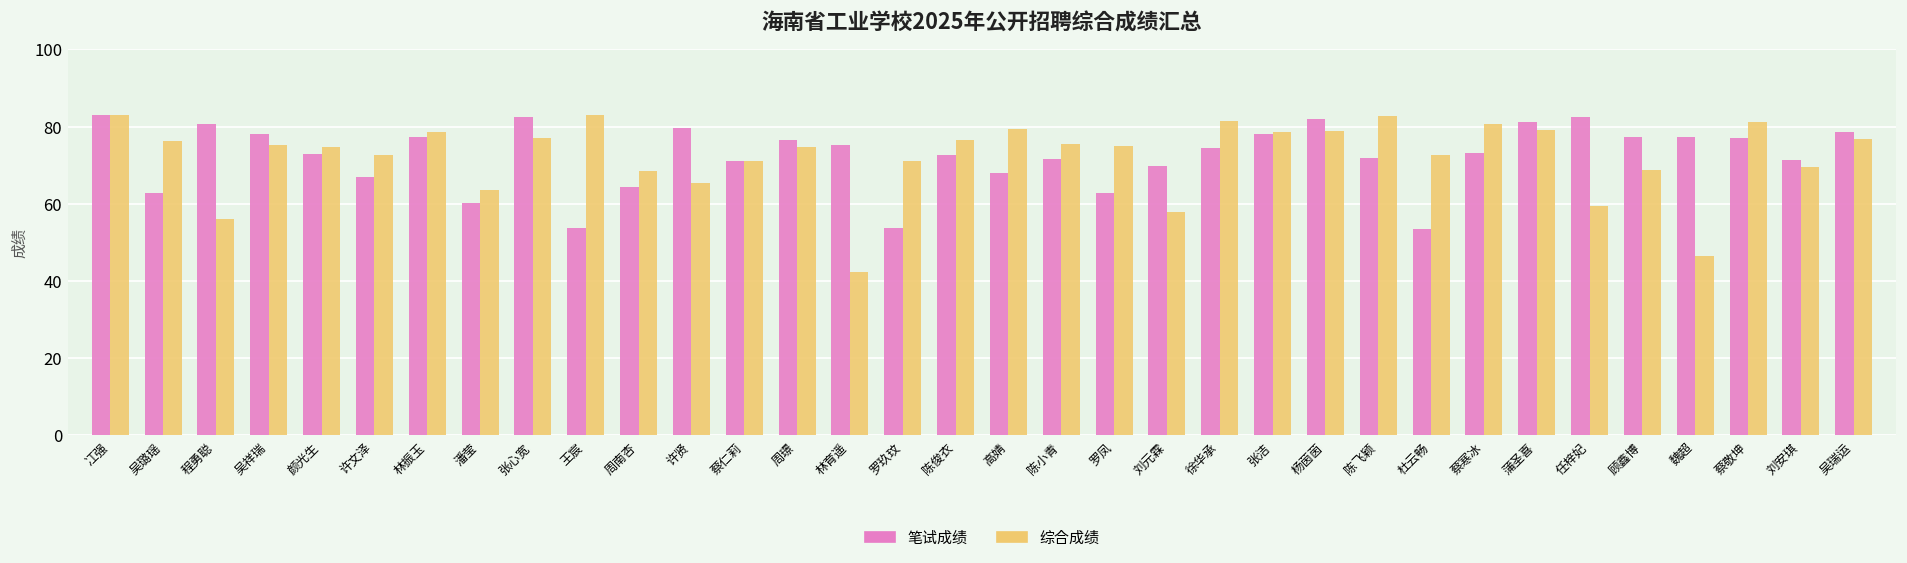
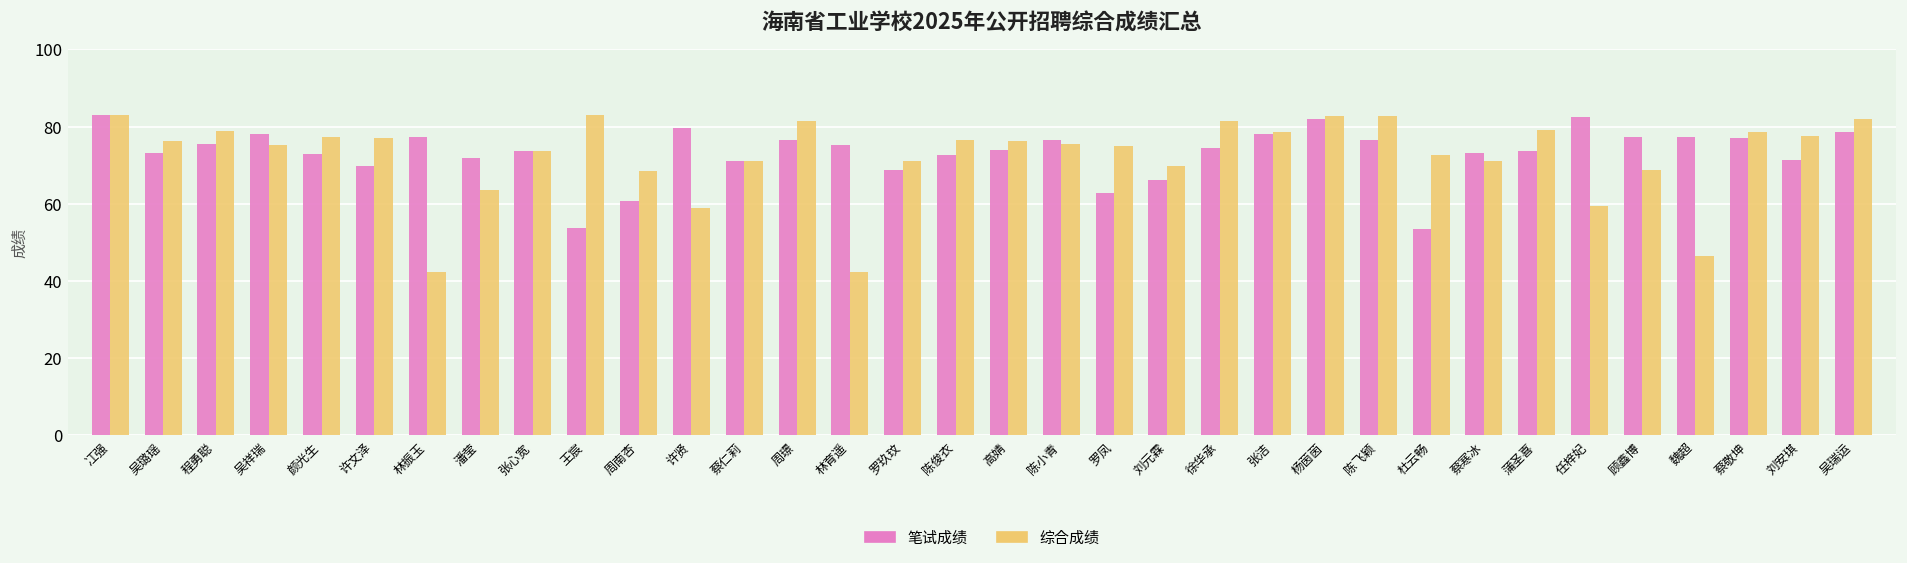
笔试成绩, 吴璐瑶: 63 -> 73
笔试成绩, 程勇聪: 81 -> 75
综合成绩, 程勇聪: 56 -> 79
综合成绩, 颜光生: 75 -> 77
笔试成绩, 许文泽: 67 -> 70
综合成绩, 许文泽: 73 -> 77
综合成绩, 林振玉: 79 -> 42
笔试成绩, 潘莹: 60 -> 72
笔试成绩, 张心宽: 82 -> 74
综合成绩, 张心宽: 77 -> 74
笔试成绩, 周南杏: 64 -> 61
综合成绩, 许贤: 65 -> 59
综合成绩, 周璟: 75 -> 81
笔试成绩, 罗玖玟: 54 -> 69
笔试成绩, 高婧: 68 -> 74
综合成绩, 高婧: 79 -> 76
笔试成绩, 陈小青: 72 -> 76
笔试成绩, 刘元霖: 70 -> 66
综合成绩, 刘元霖: 58 -> 70
综合成绩, 杨茵茵: 79 -> 83
笔试成绩, 陈飞颖: 72 -> 76
综合成绩, 蔡寒冰: 81 -> 71
笔试成绩, 蒲圣喜: 81 -> 74
综合成绩, 蔡敬坤: 81 -> 79
综合成绩, 刘安琪: 70 -> 78
综合成绩, 吴瑞运: 77 -> 82
